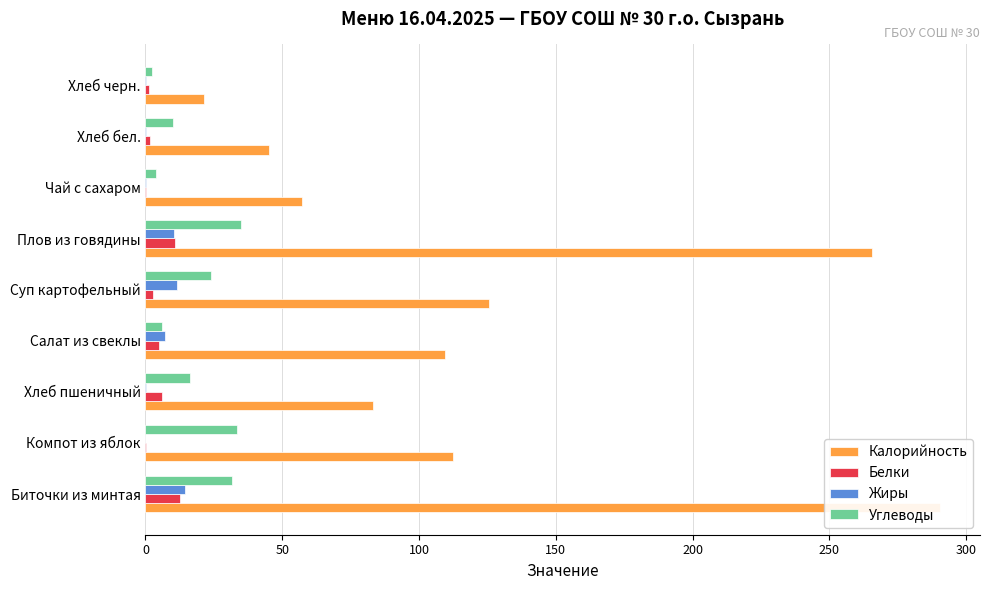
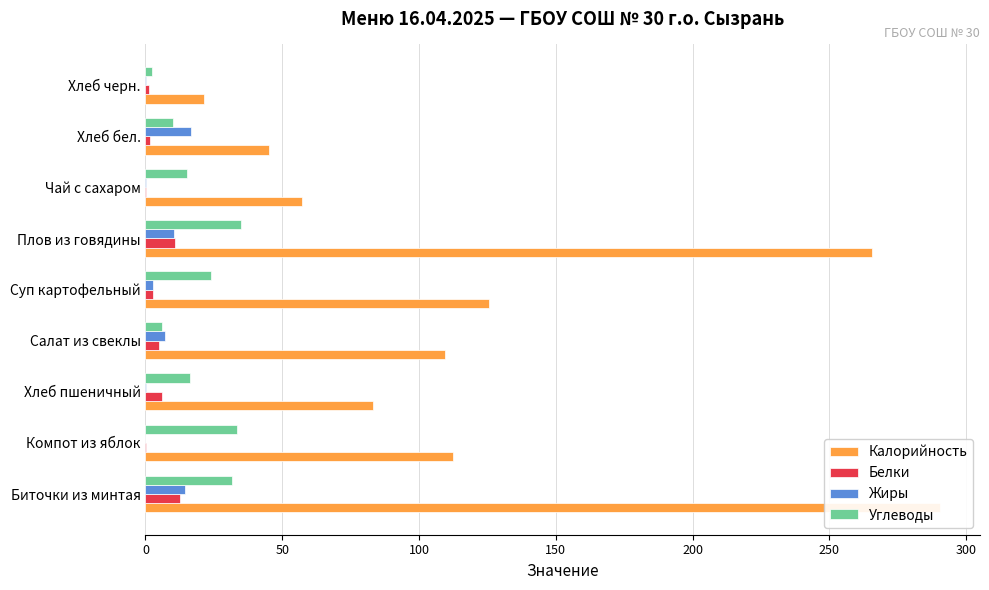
Жиры, Хлеб бел.: 0 -> 17
Углеводы, Чай с сахаром: 4 -> 15
Жиры, Суп картофельный: 12 -> 3
